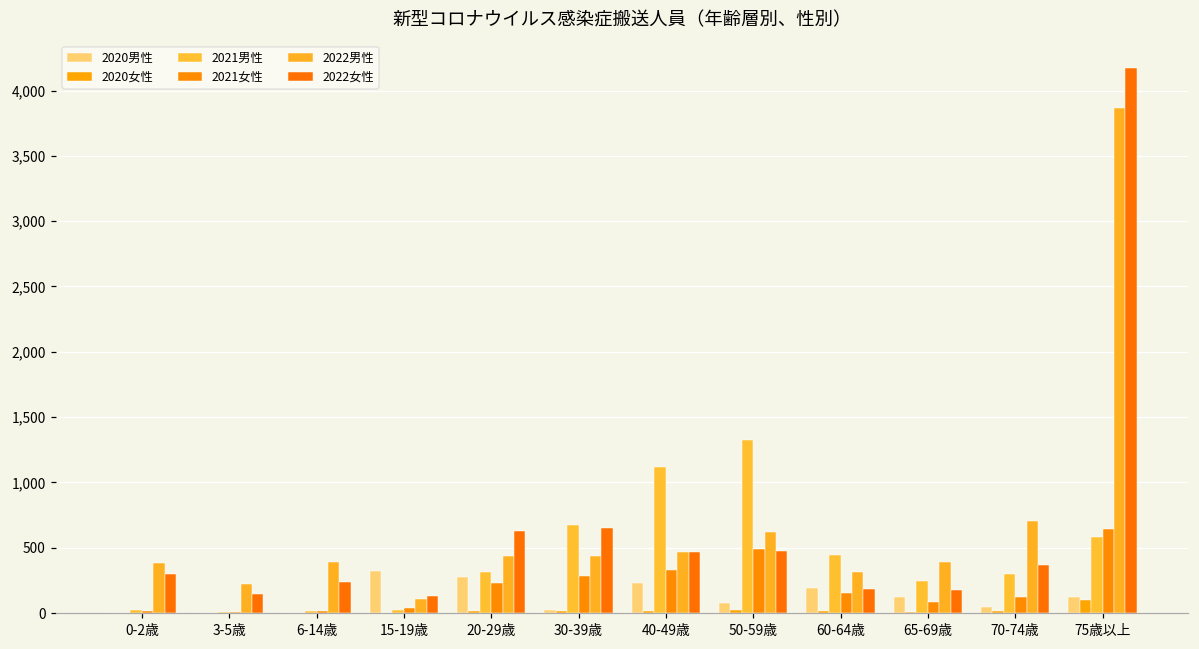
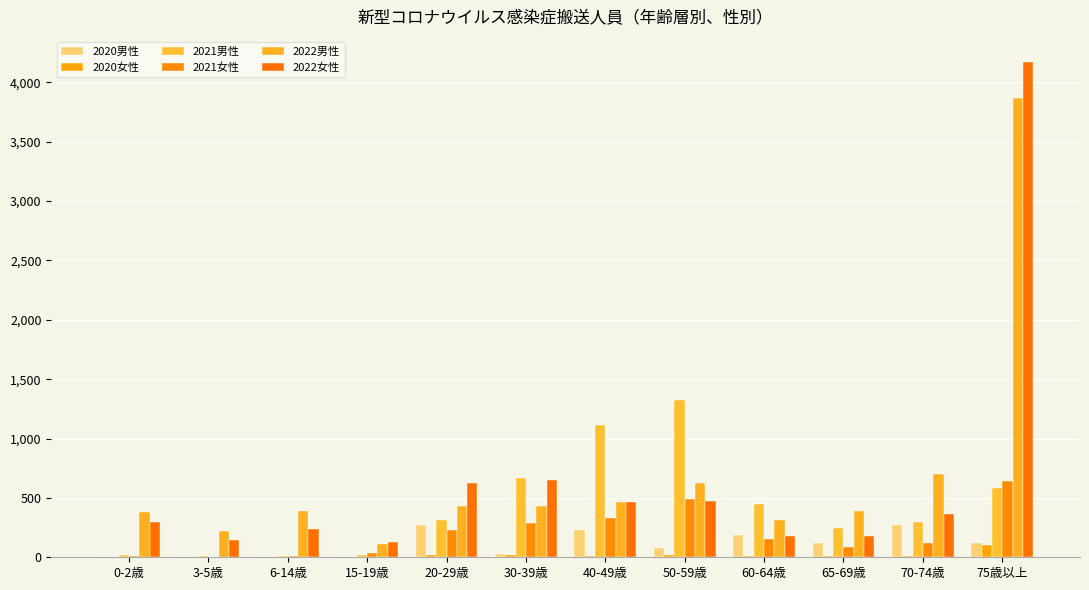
2020男性, 15-19歳: 320 -> 0
2020男性, 70-74歳: 50 -> 270
